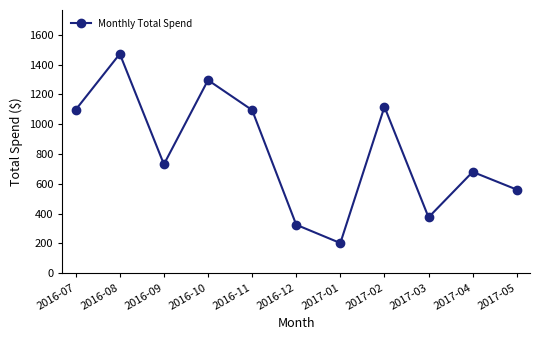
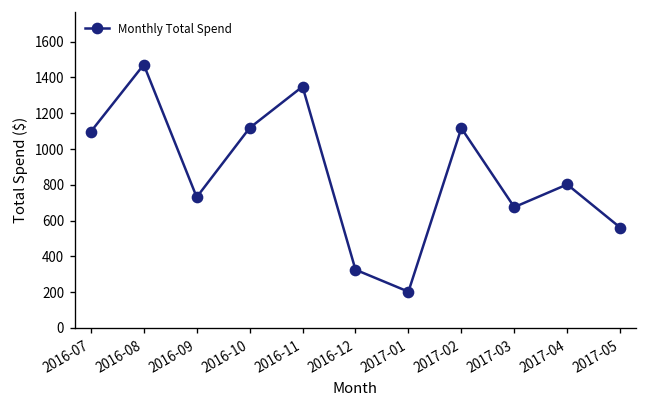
2016-10: 1300 -> 1120
2016-11: 1090 -> 1350
2017-03: 380 -> 680
2017-04: 680 -> 800
